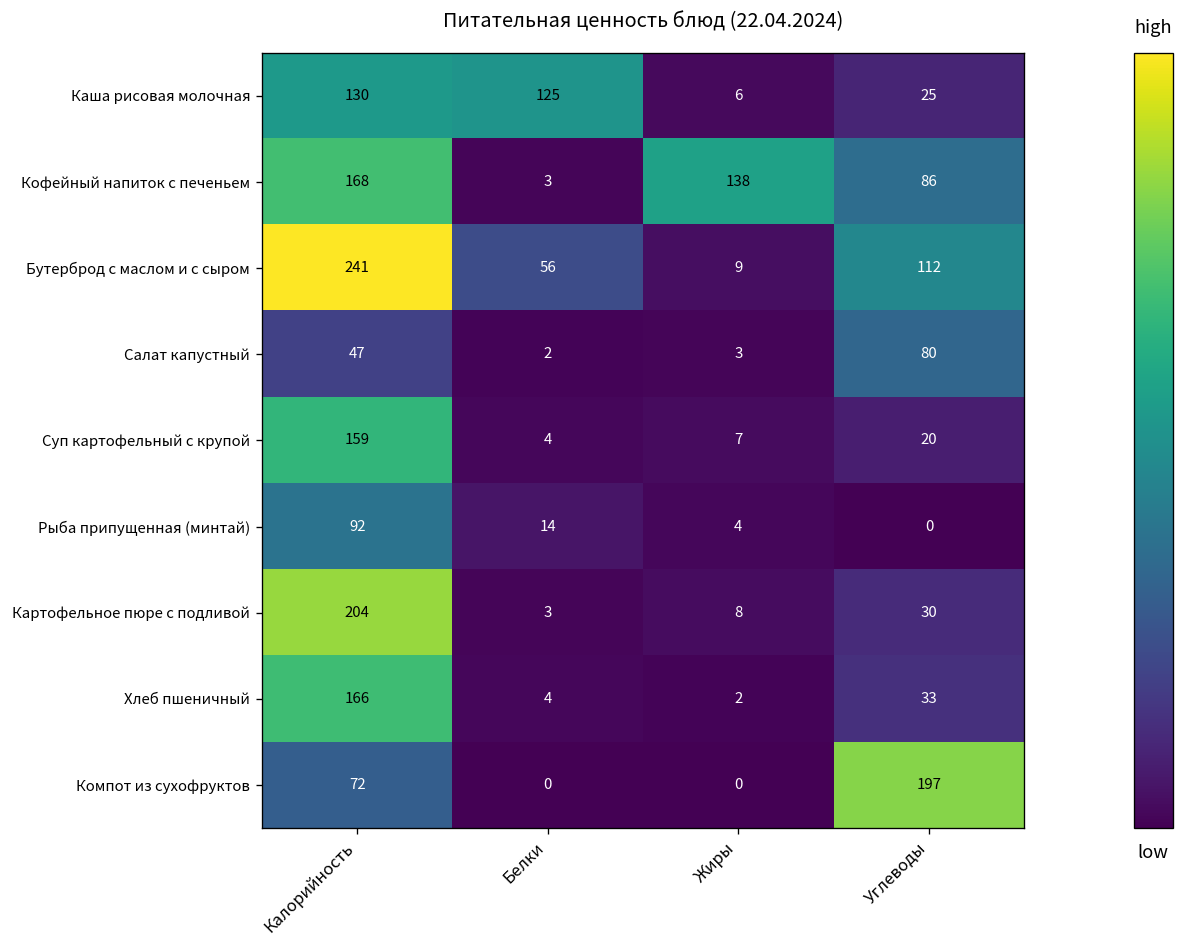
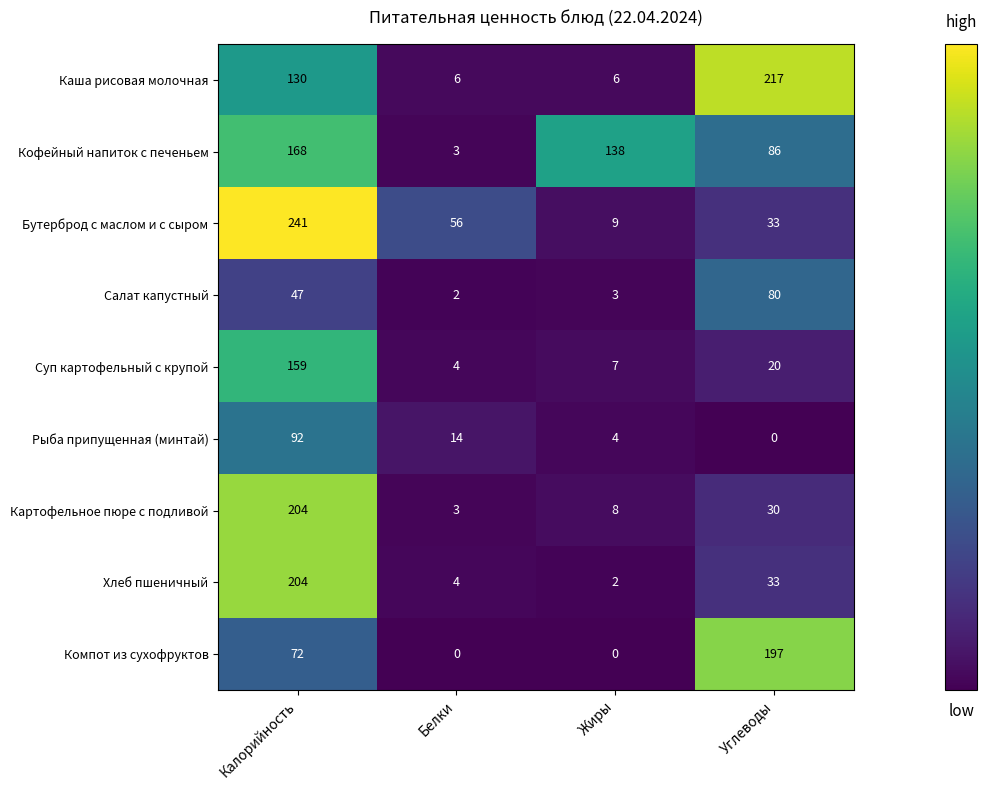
Каша рисовая молочная, Белки: 125 -> 6
Каша рисовая молочная, Углеводы: 25 -> 217
Бутерброд с маслом и с сыром, Углеводы: 112 -> 33
Хлеб пшеничный, Калорийность: 166 -> 204
